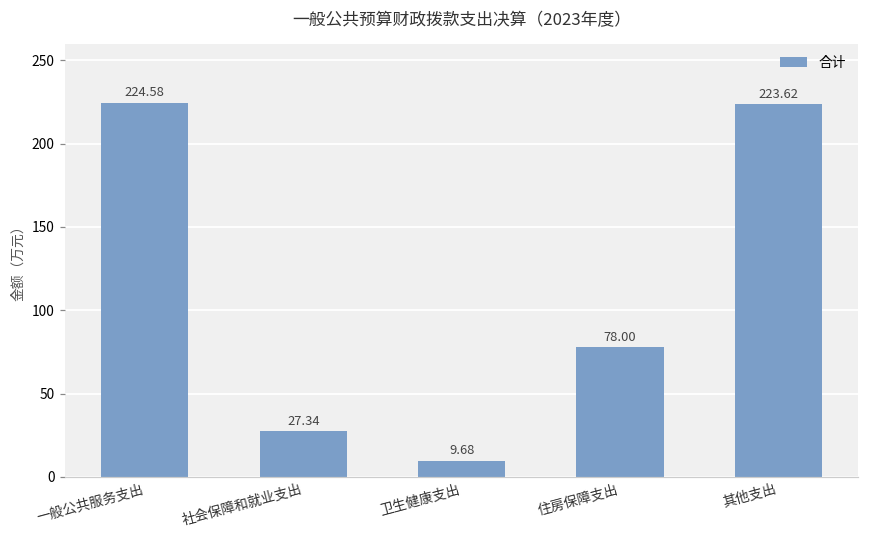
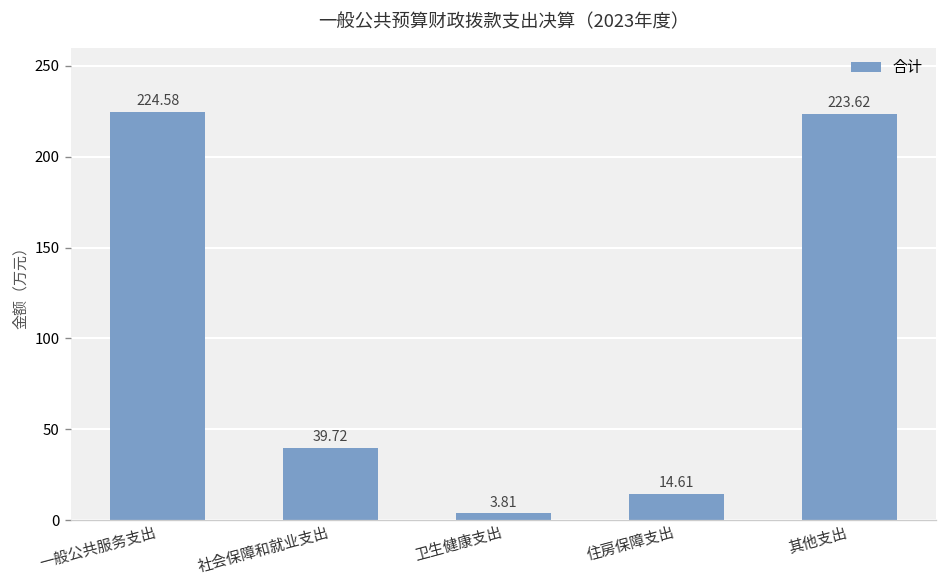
社会保障和就业支出: 27.34 -> 39.72
卫生健康支出: 9.68 -> 3.81
住房保障支出: 78.00 -> 14.61
